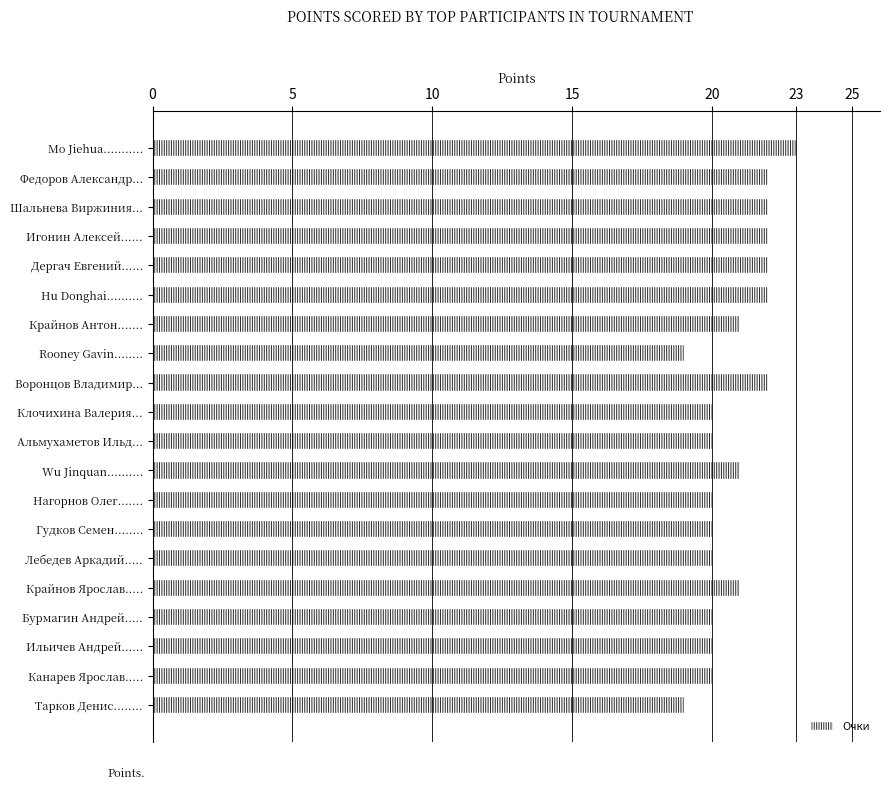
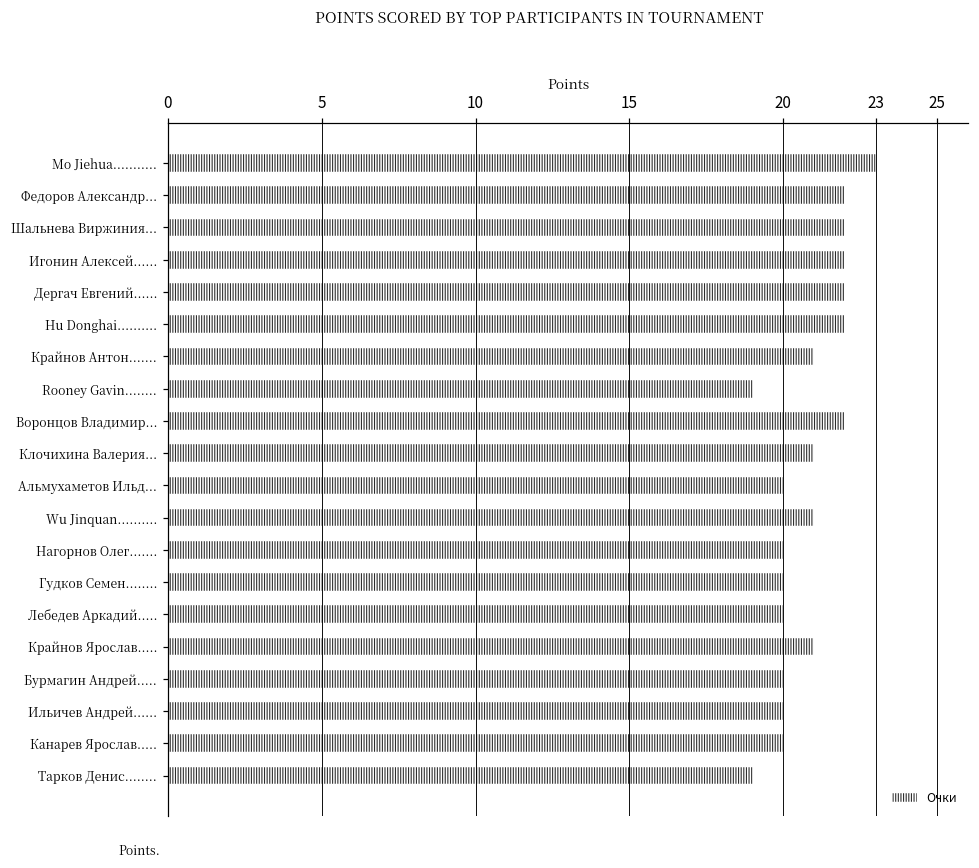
Клочихина Валерия...: 20 -> 21
